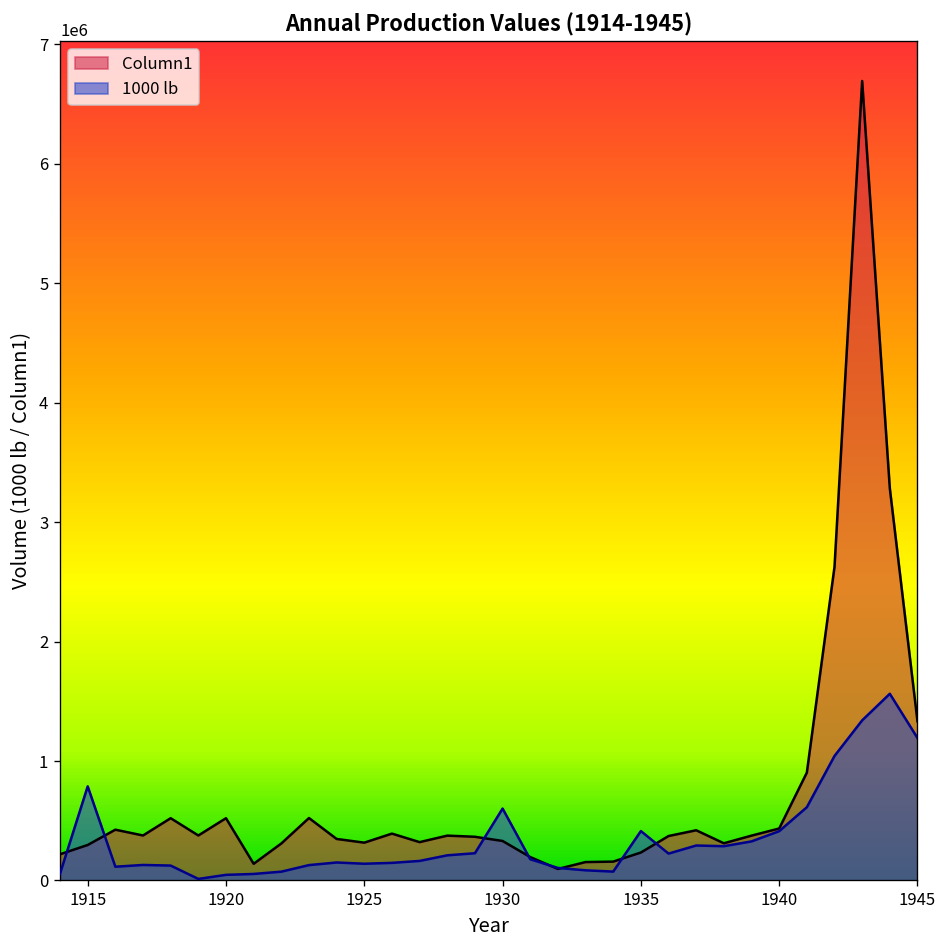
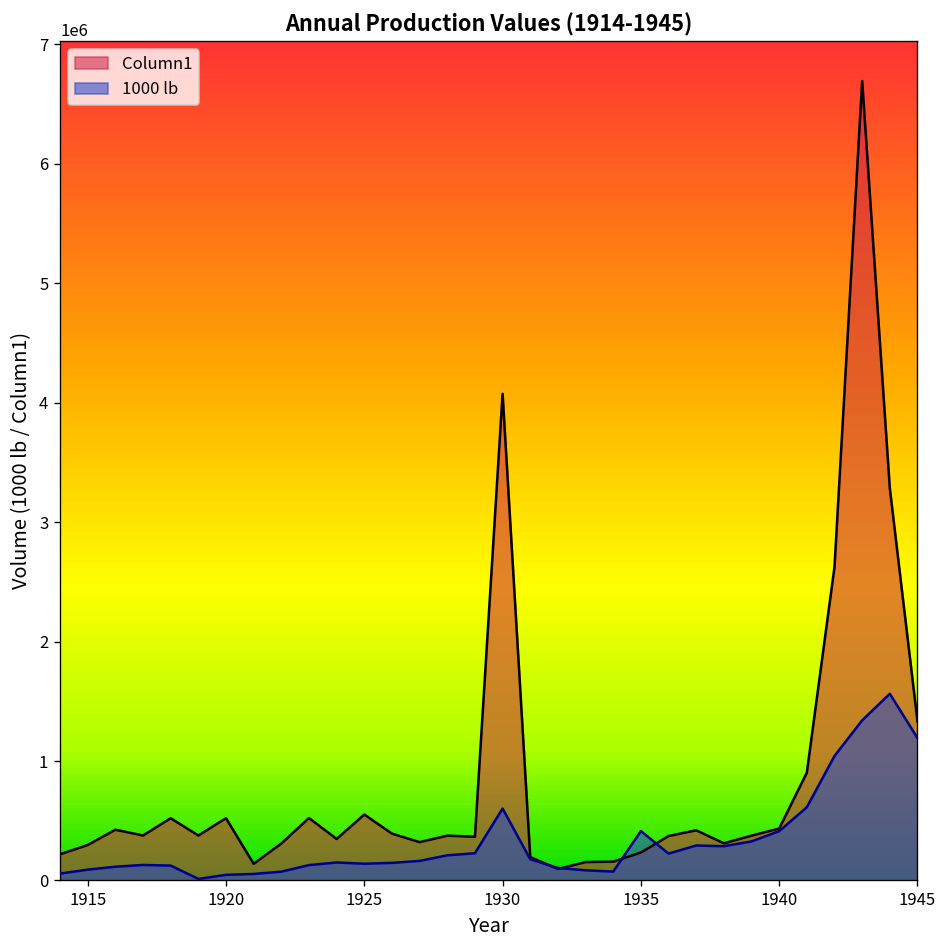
1000 lb, 1915: 800000 -> 100000
Column1, 1925: 300000 -> 600000
Column1, 1930: 300000 -> 4100000
